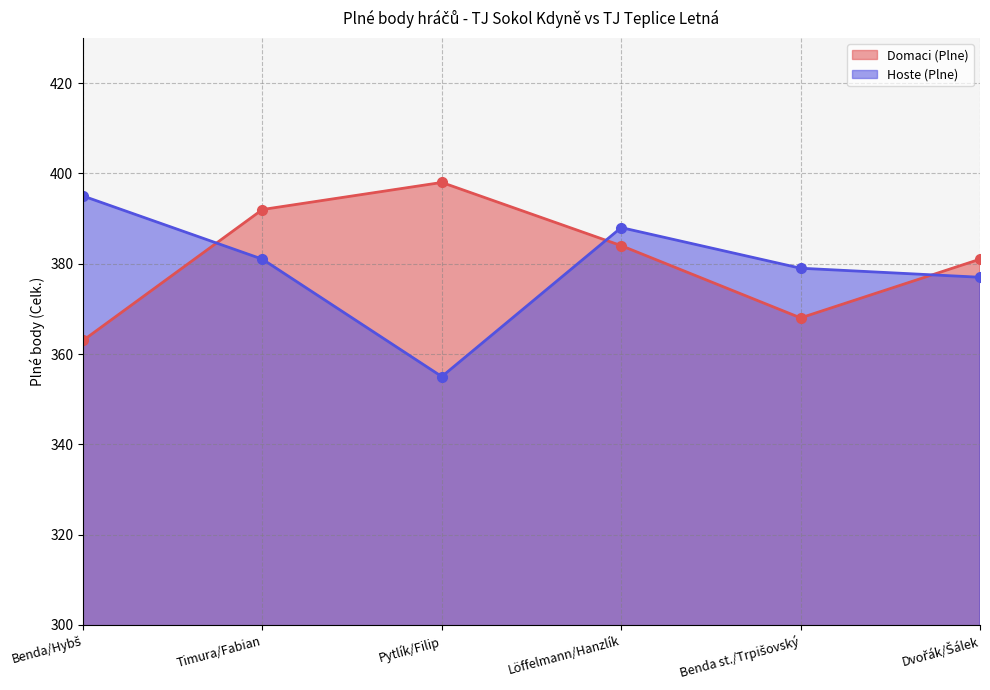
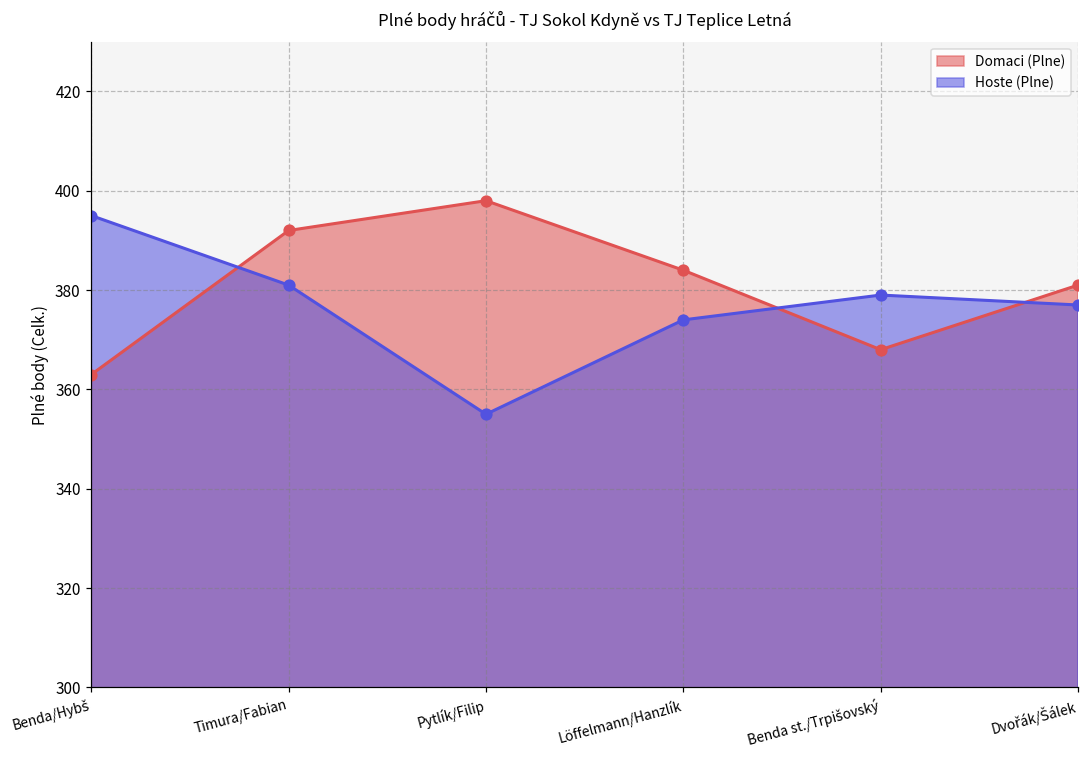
Hoste (Plne), Löffelmann/Hanzlík: 388 -> 374
